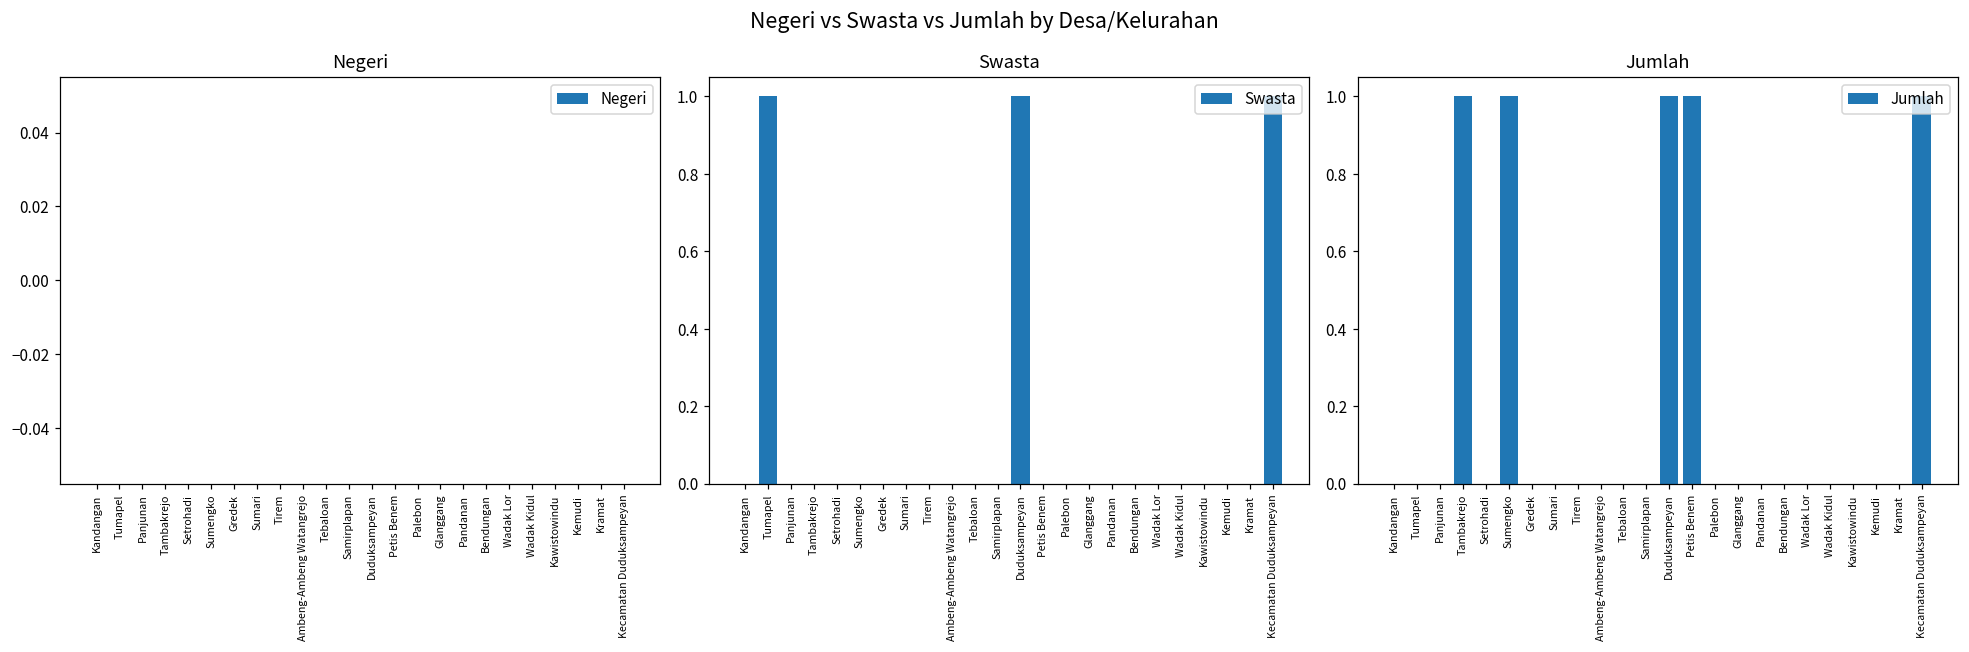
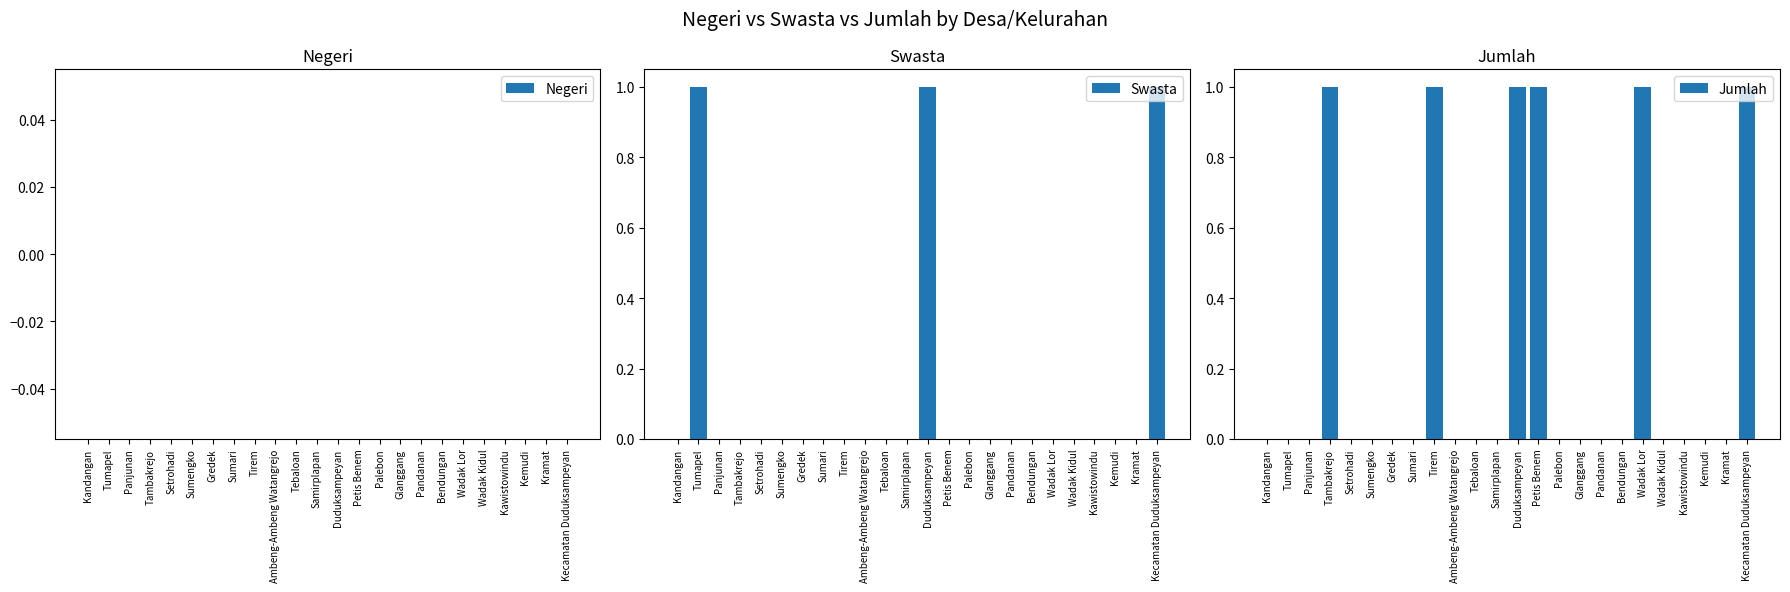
Jumlah, Sumengko: 1 -> 0
Jumlah, Tirem: 0 -> 1
Jumlah, Wadak Lor: 0 -> 1
